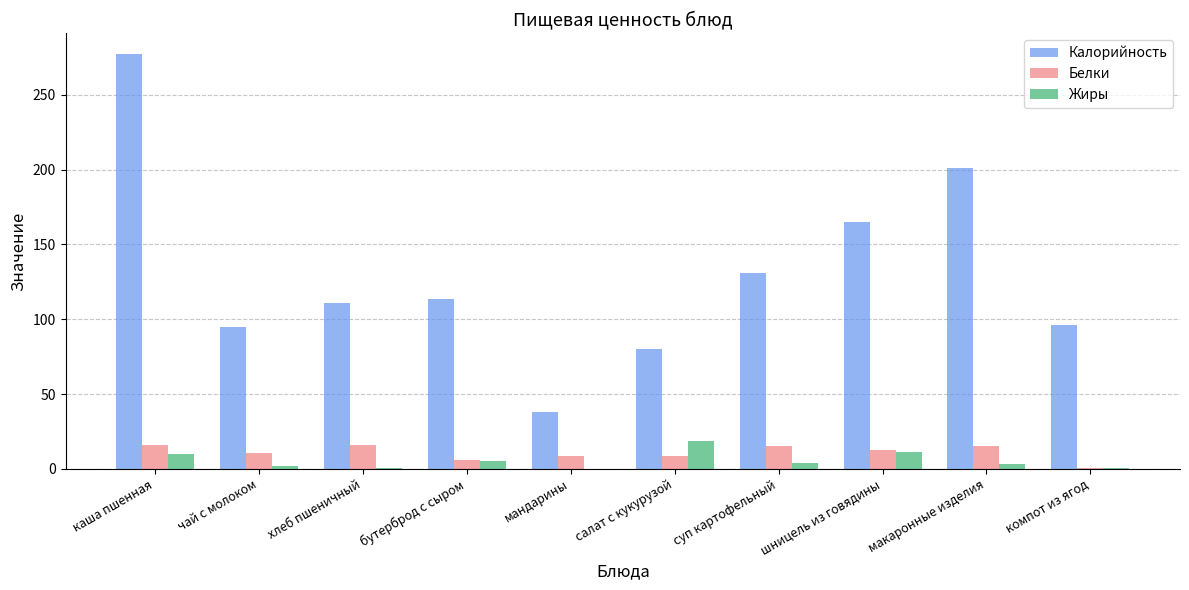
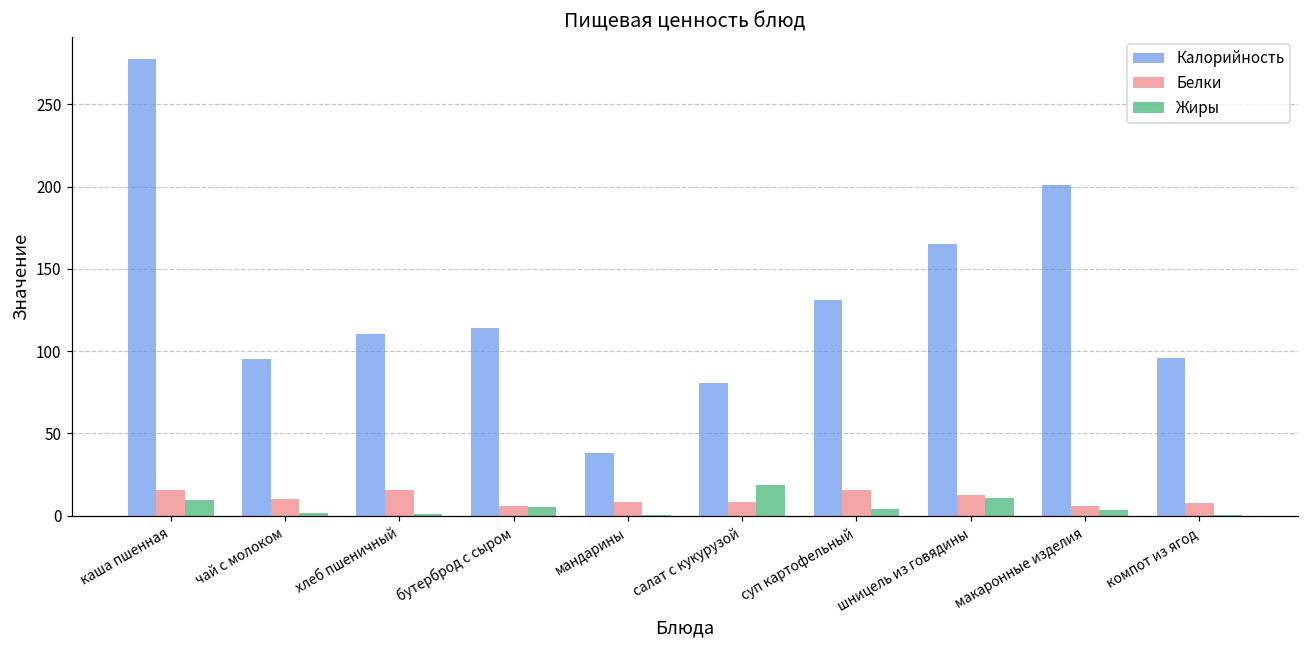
Белки, макаронные изделия: 15 -> 6
Белки, компот из ягод: 1 -> 8
